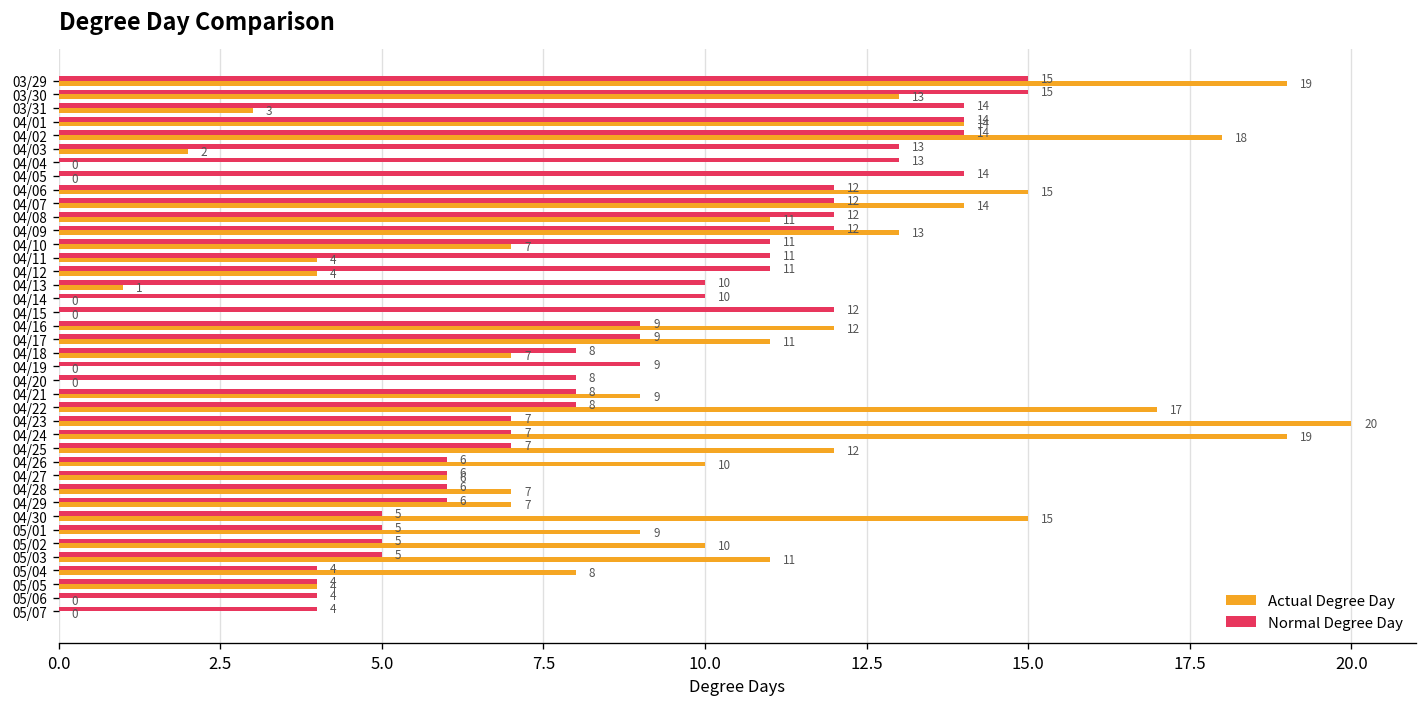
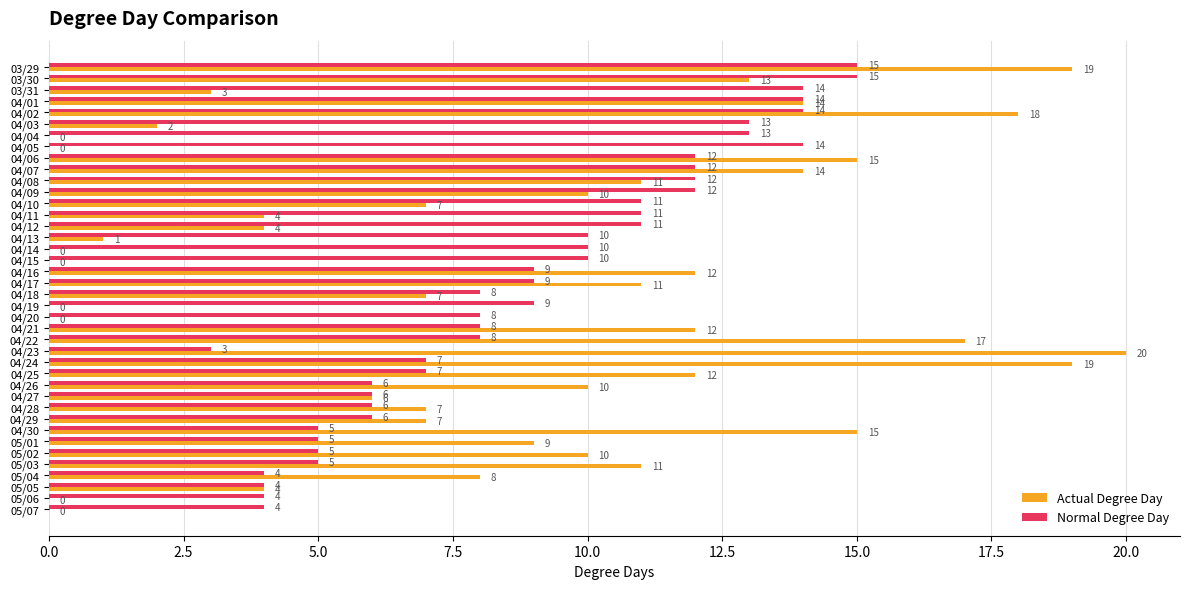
Actual Degree Day, 04/09: 13 -> 10
Normal Degree Day, 04/15: 12 -> 10
Actual Degree Day, 04/21: 9 -> 12
Normal Degree Day, 04/23: 7 -> 3
